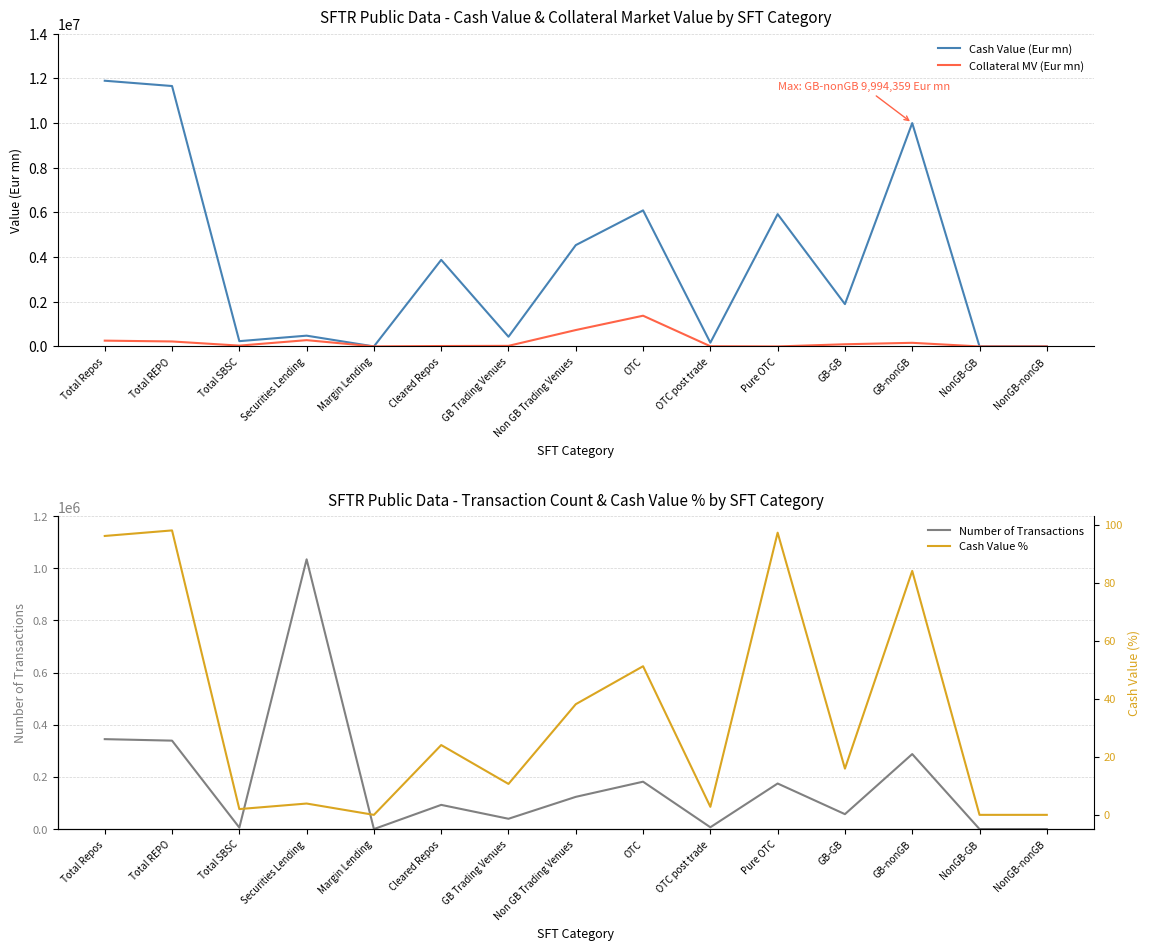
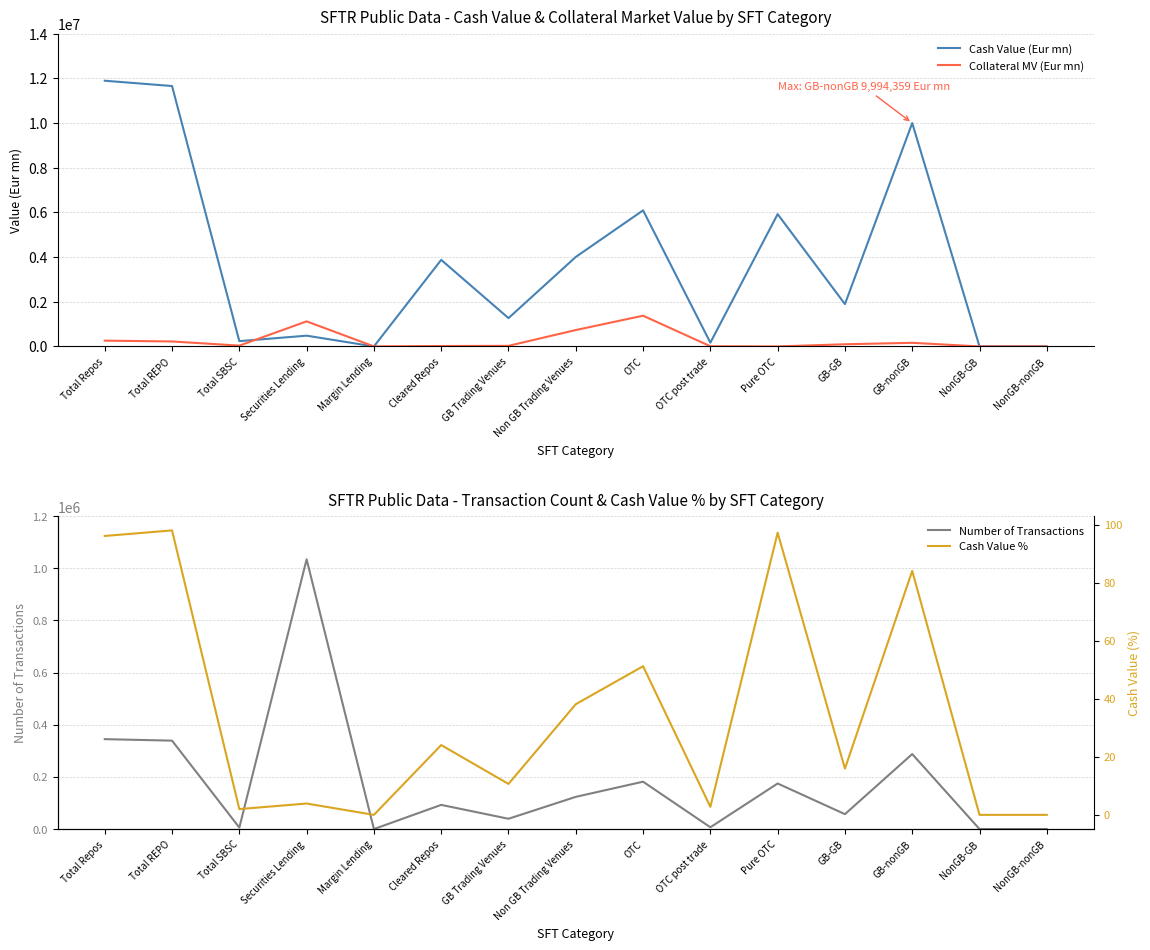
SFTR Public Data - Cash Value & Collateral Market Value by SFT Category, Collateral MV (Eur mn), Securities Lending: 300000 -> 1100000
SFTR Public Data - Cash Value & Collateral Market Value by SFT Category, Cash Value (Eur mn), GB Trading Venues: 400000 -> 1300000
SFTR Public Data - Cash Value & Collateral Market Value by SFT Category, Cash Value (Eur mn), Non GB Trading Venues: 4500000 -> 4000000
